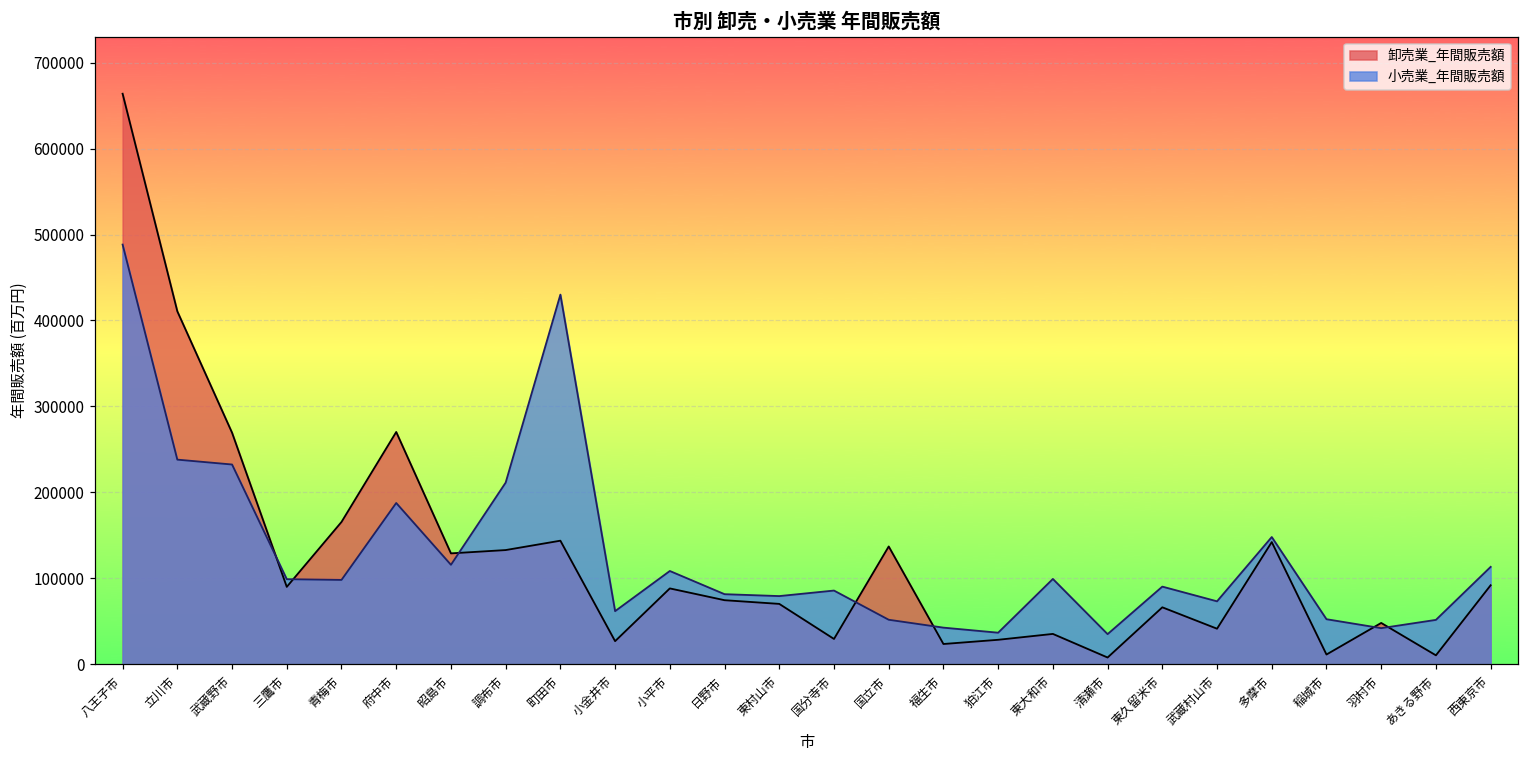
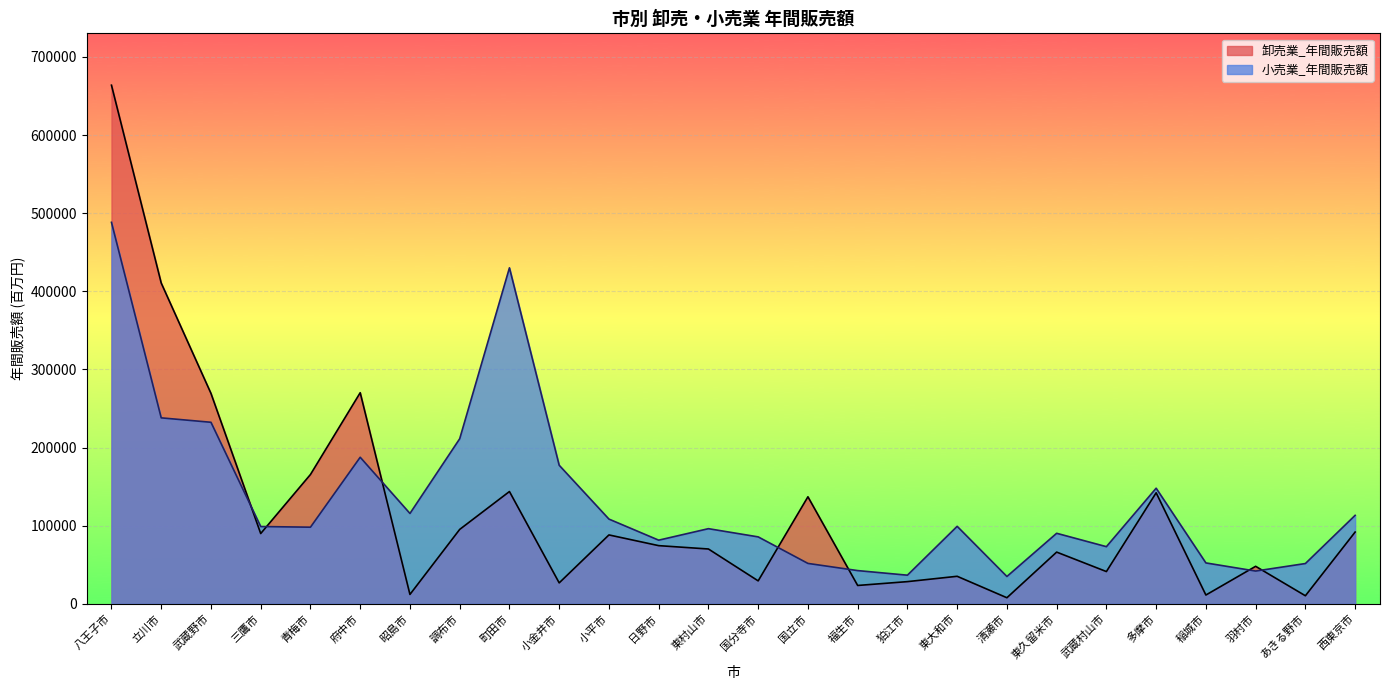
卸売業_年間販売額, 昭島市: 130000 -> 10000
卸売業_年間販売額, 調布市: 130000 -> 100000
小売業_年間販売額, 小金井市: 60000 -> 180000
小売業_年間販売額, 東村山市: 80000 -> 100000
